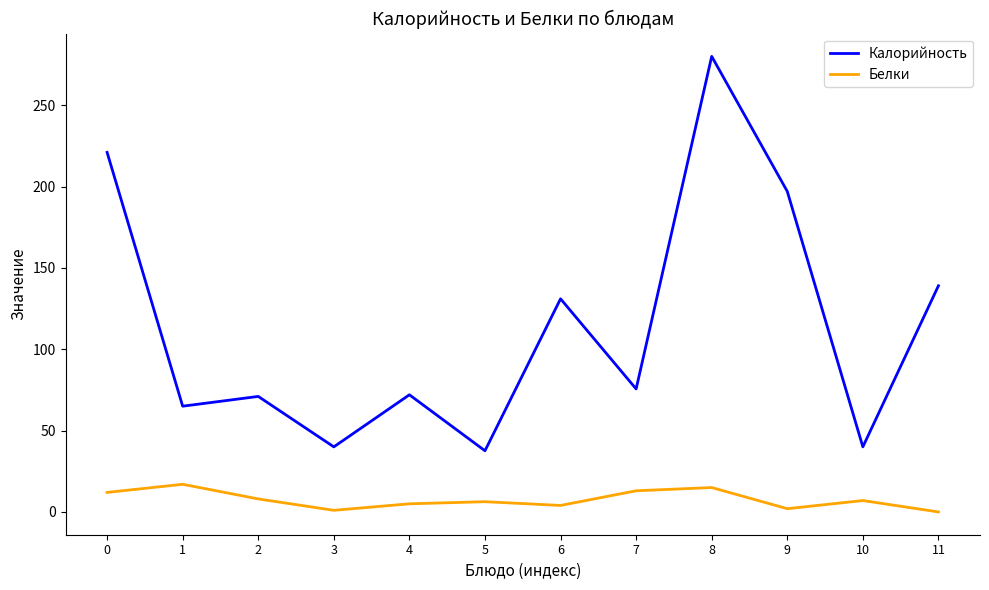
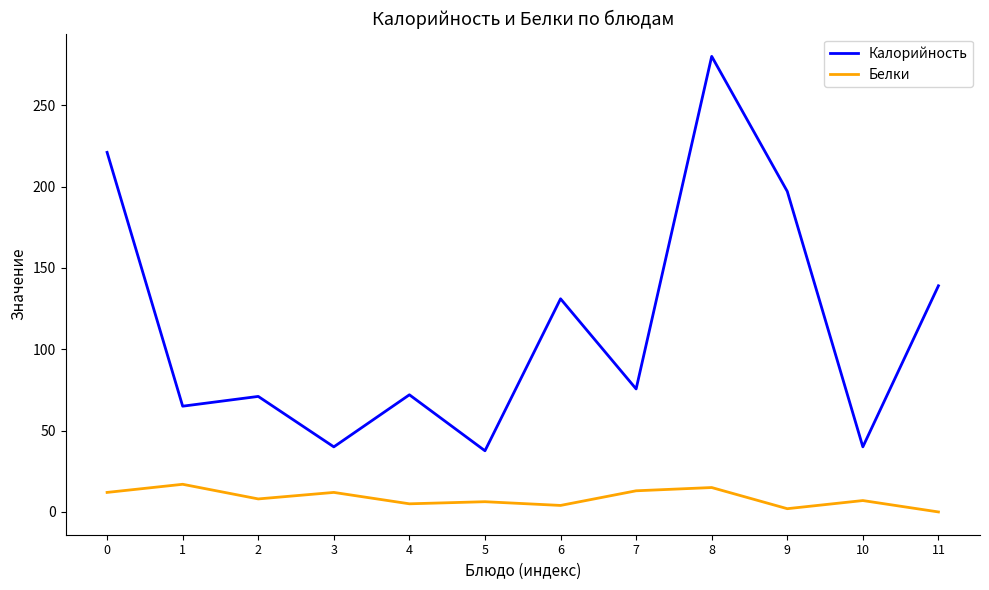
Белки, 3: 1 -> 12
